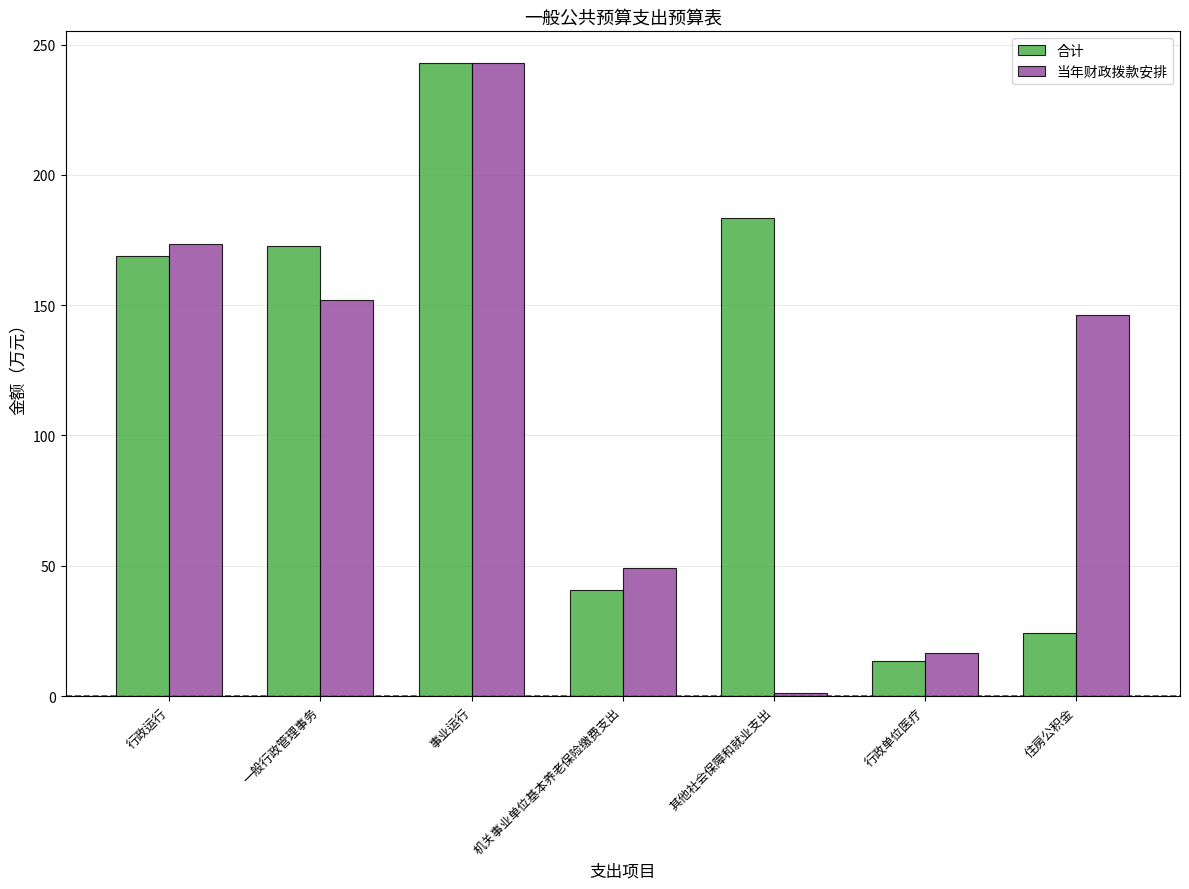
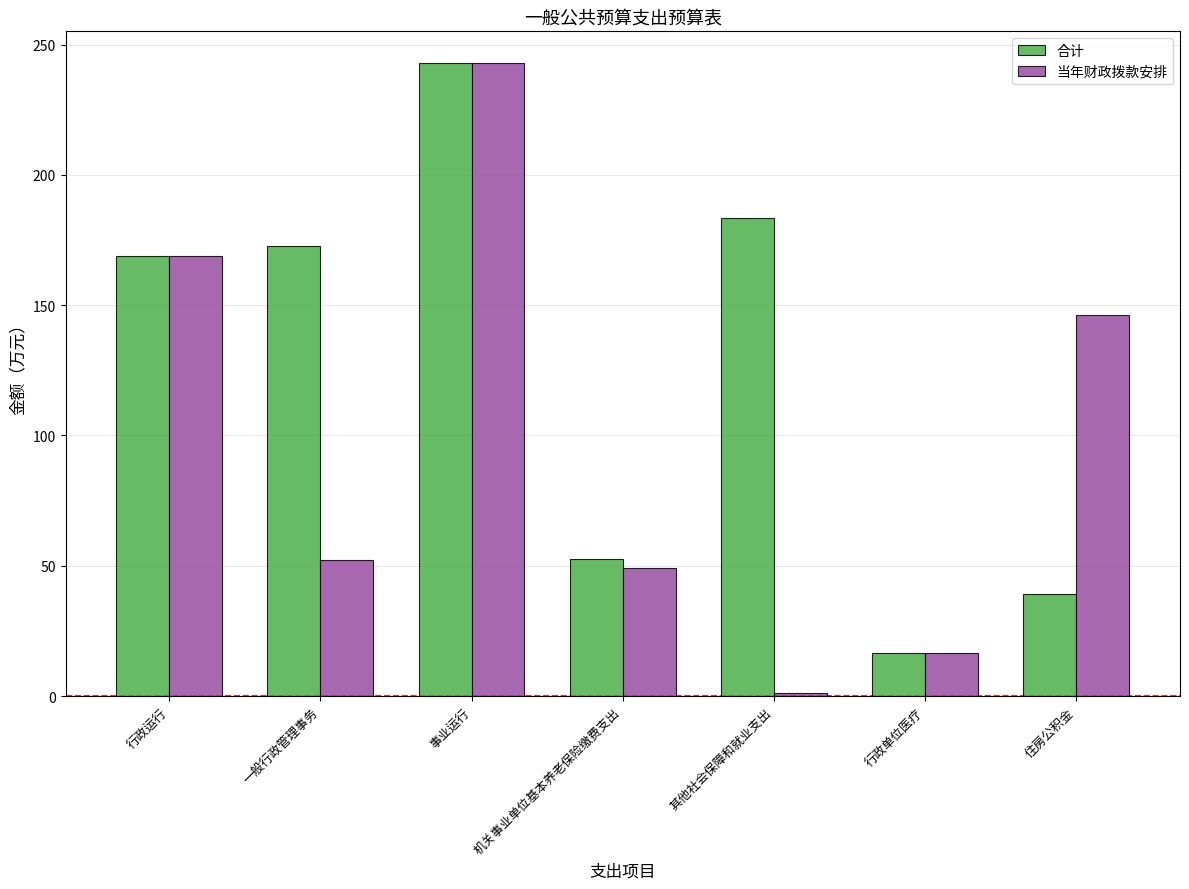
当年财政拨款安排, 行政运行: 174 -> 169
当年财政拨款安排, 一般行政管理事务: 152 -> 52
合计, 机关事业单位基本养老保险缴费支出: 41 -> 53
合计, 行政单位医疗: 13 -> 17
合计, 住房公积金: 24 -> 39
